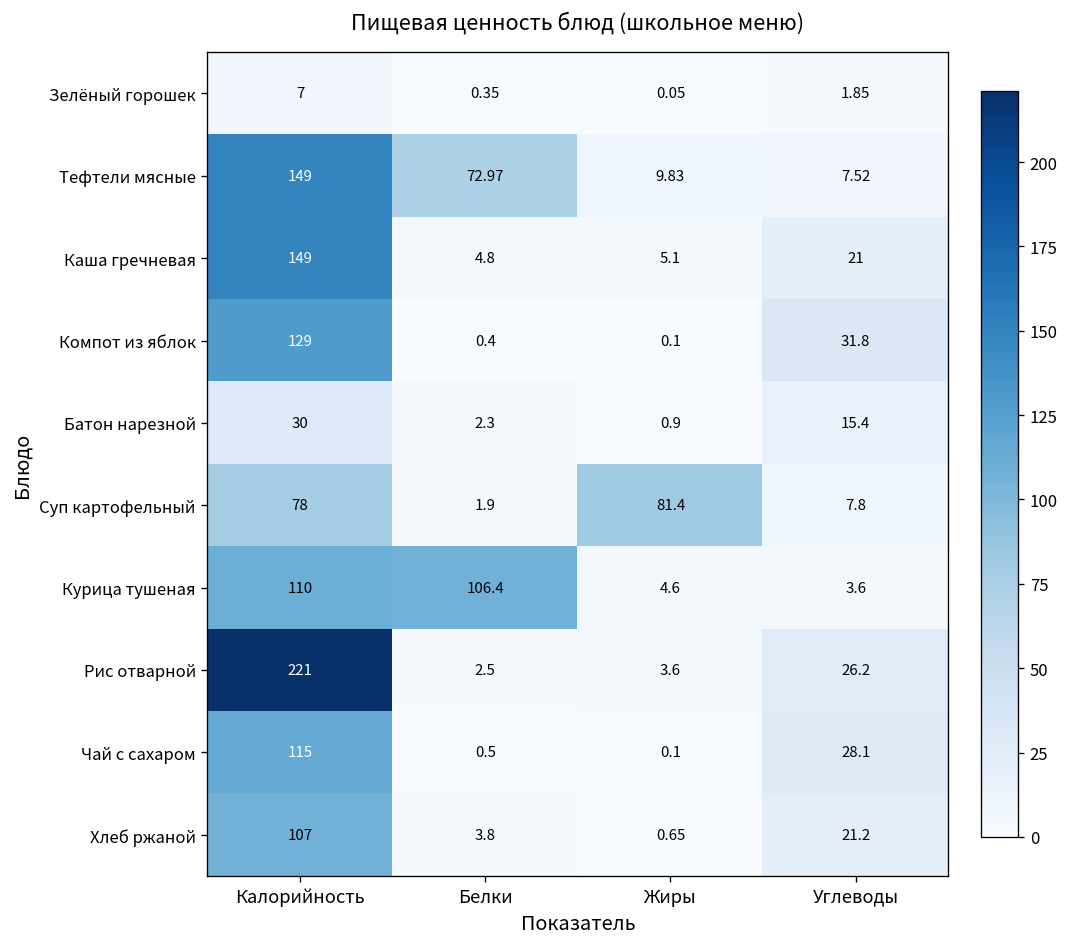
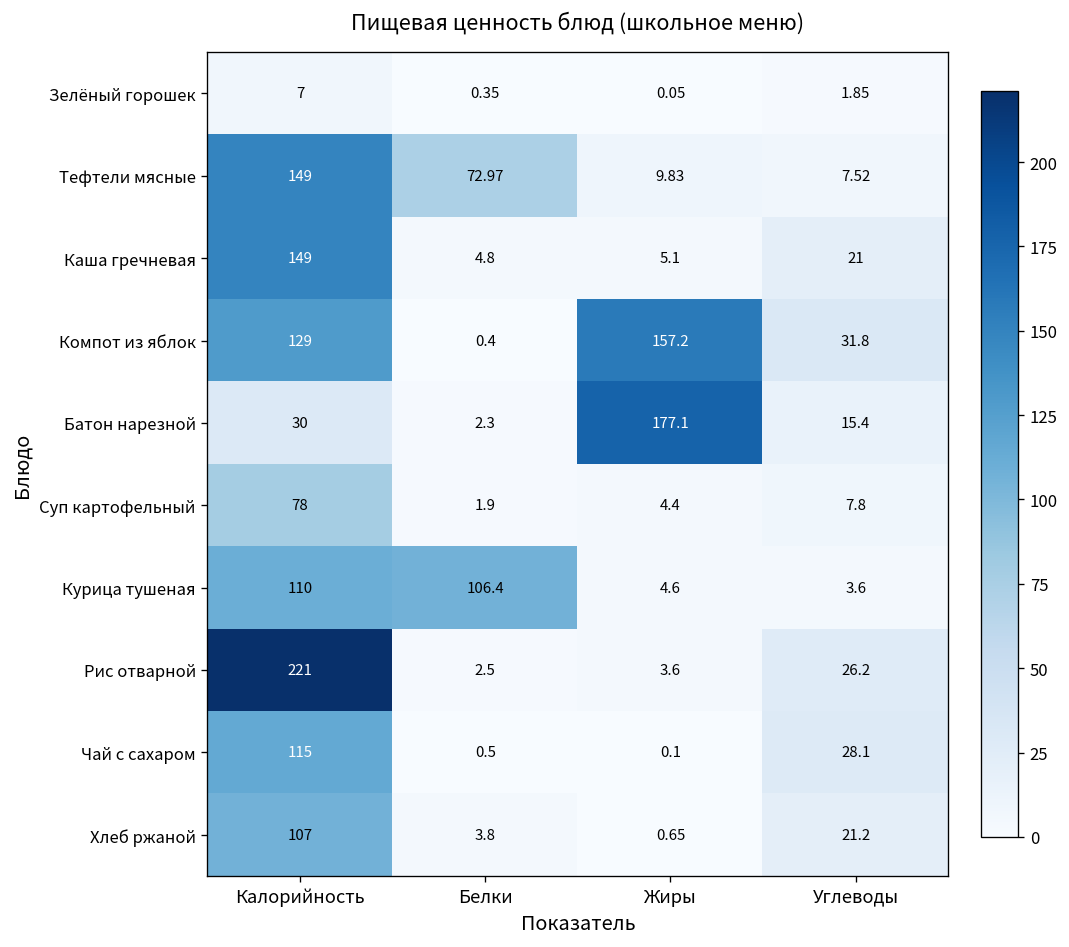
Компот из яблок, Жиры: 0.1 -> 157.2
Батон нарезной, Жиры: 0.9 -> 177.1
Суп картофельный, Жиры: 81.4 -> 4.4
